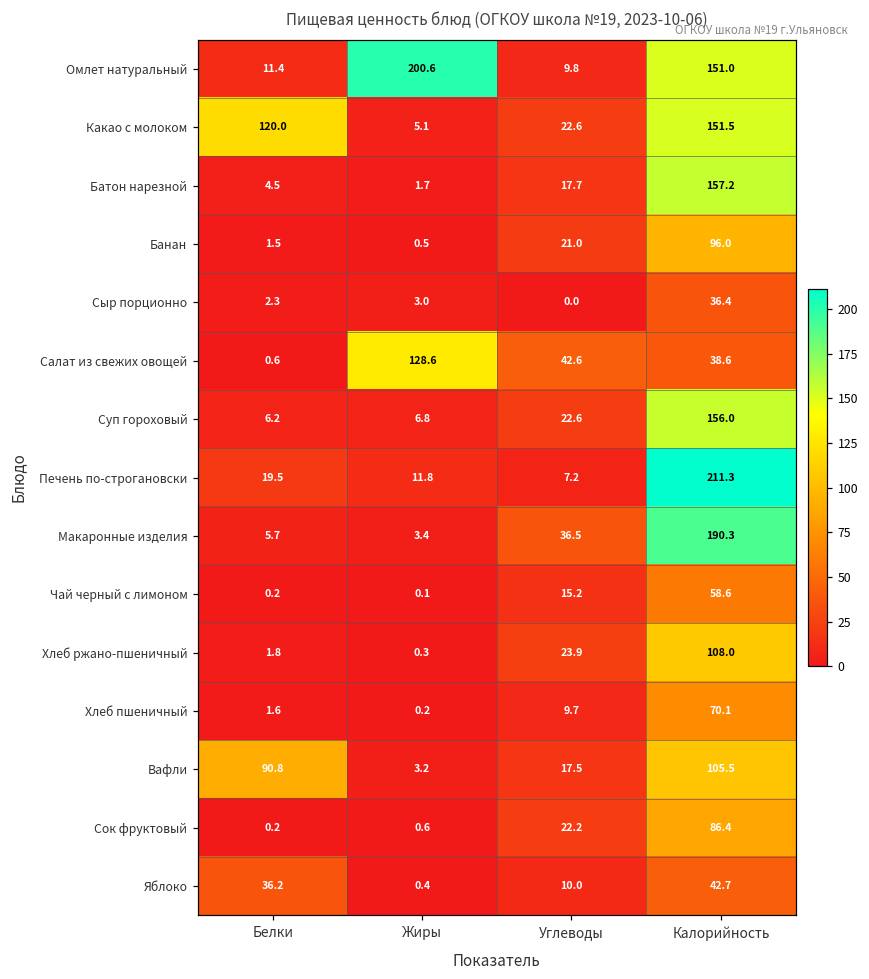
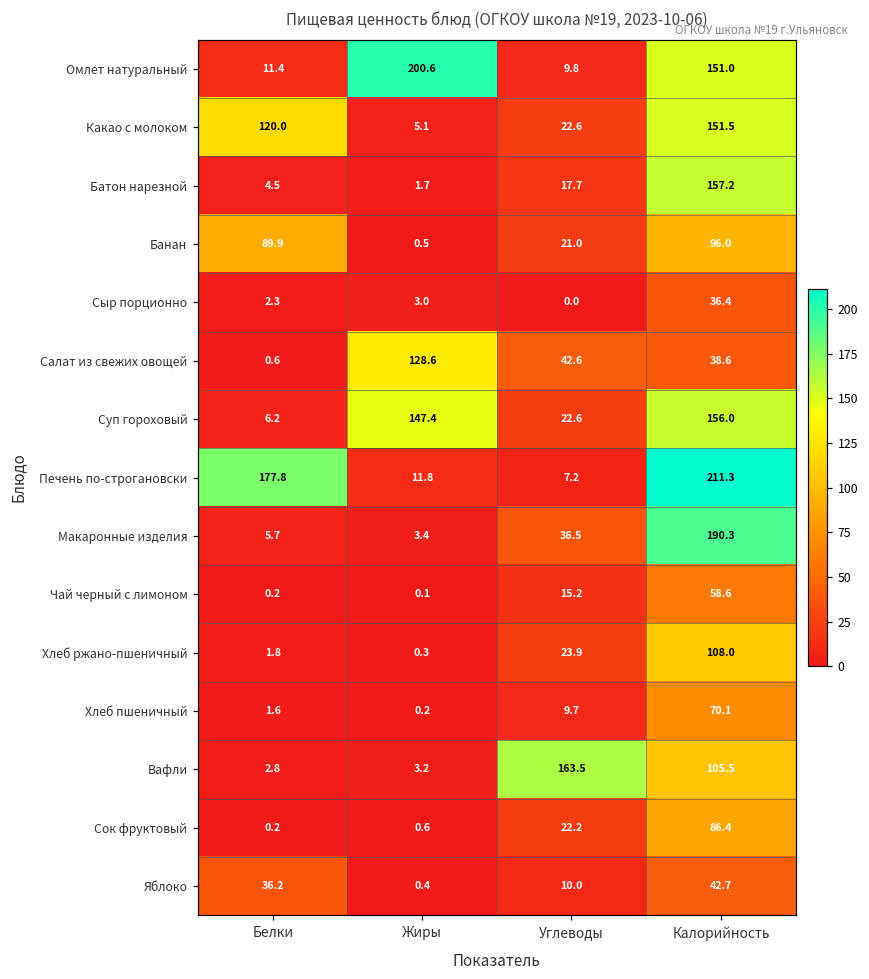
Банан, Белки: 1.5 -> 89.9
Суп гороховый, Жиры: 6.8 -> 147.4
Печень по-строгановски, Белки: 19.5 -> 177.8
Вафли, Белки: 90.8 -> 2.8
Вафли, Углеводы: 17.5 -> 163.5
